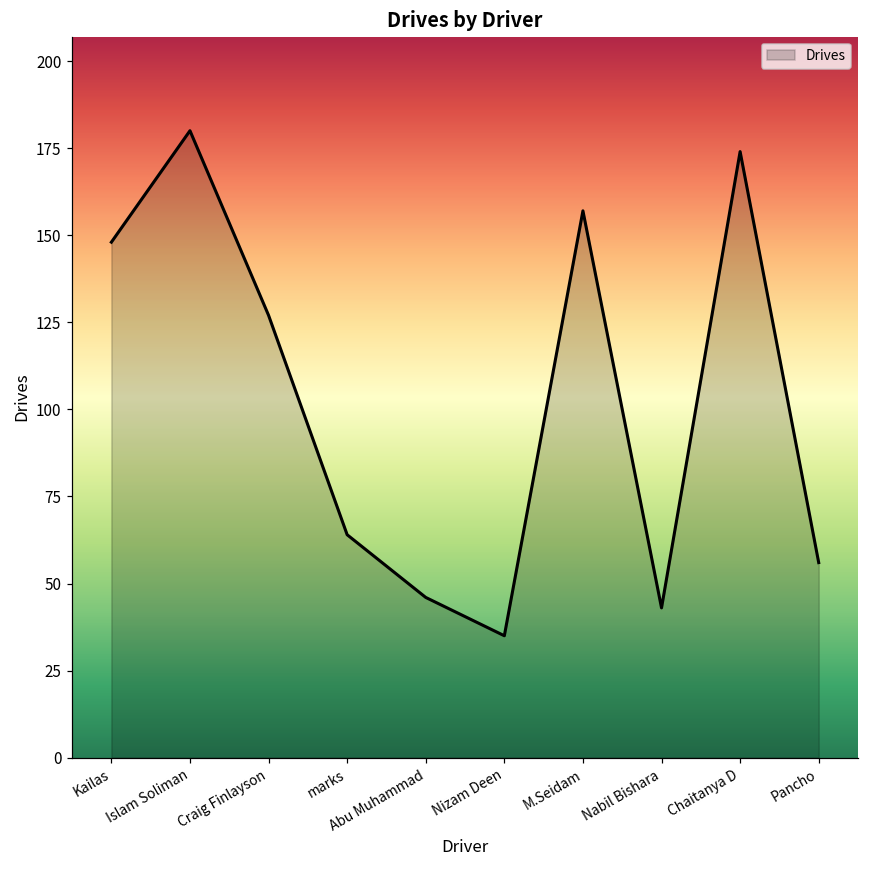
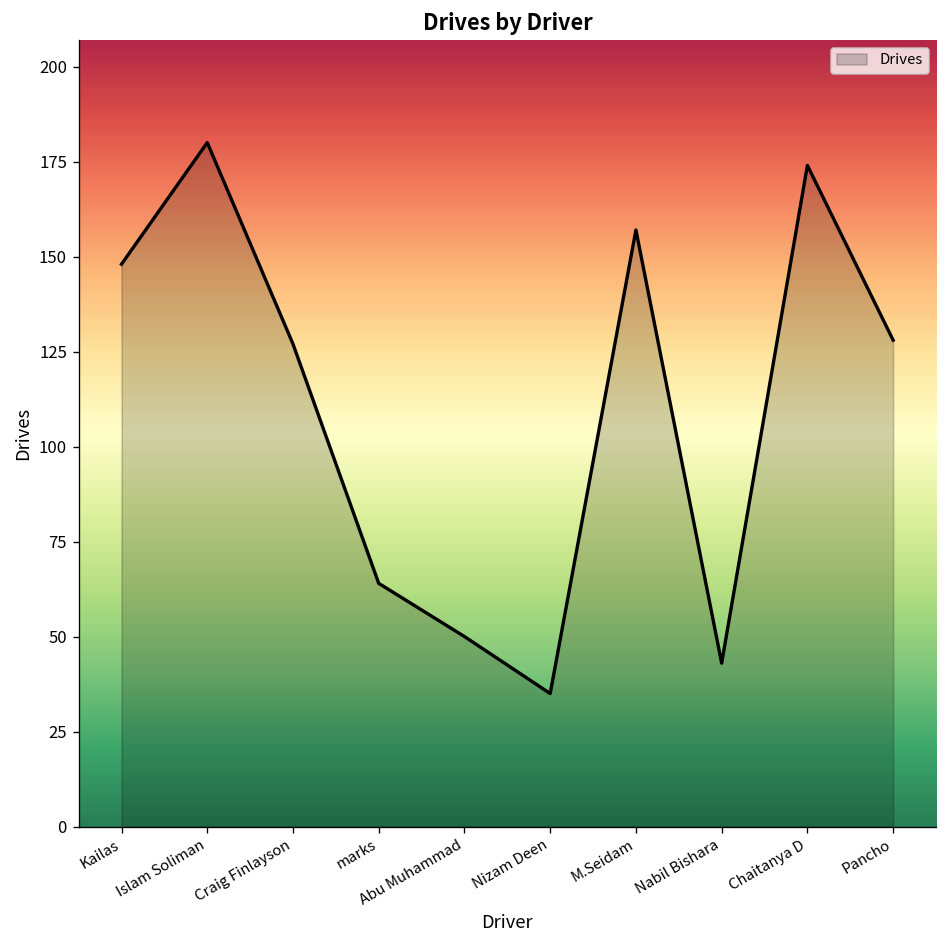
Abu Muhammad: 46 -> 50
Pancho: 56 -> 128
